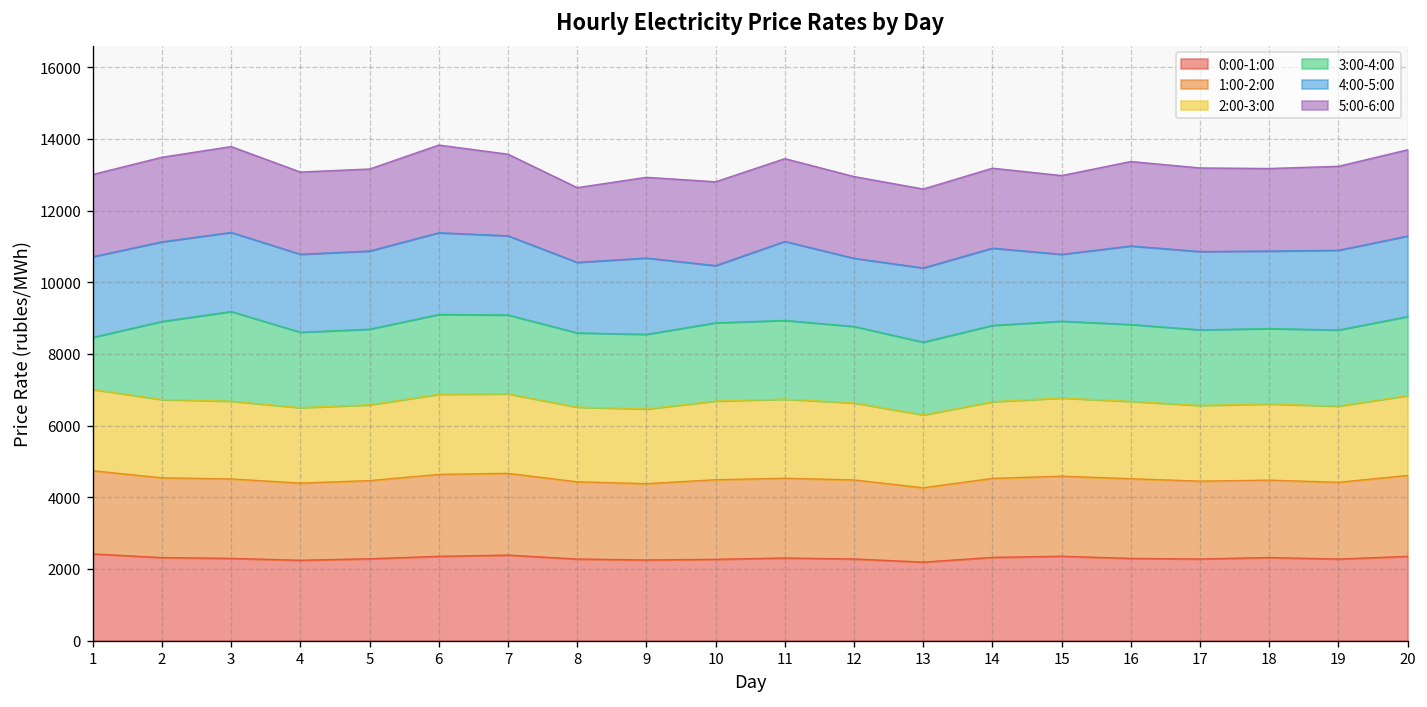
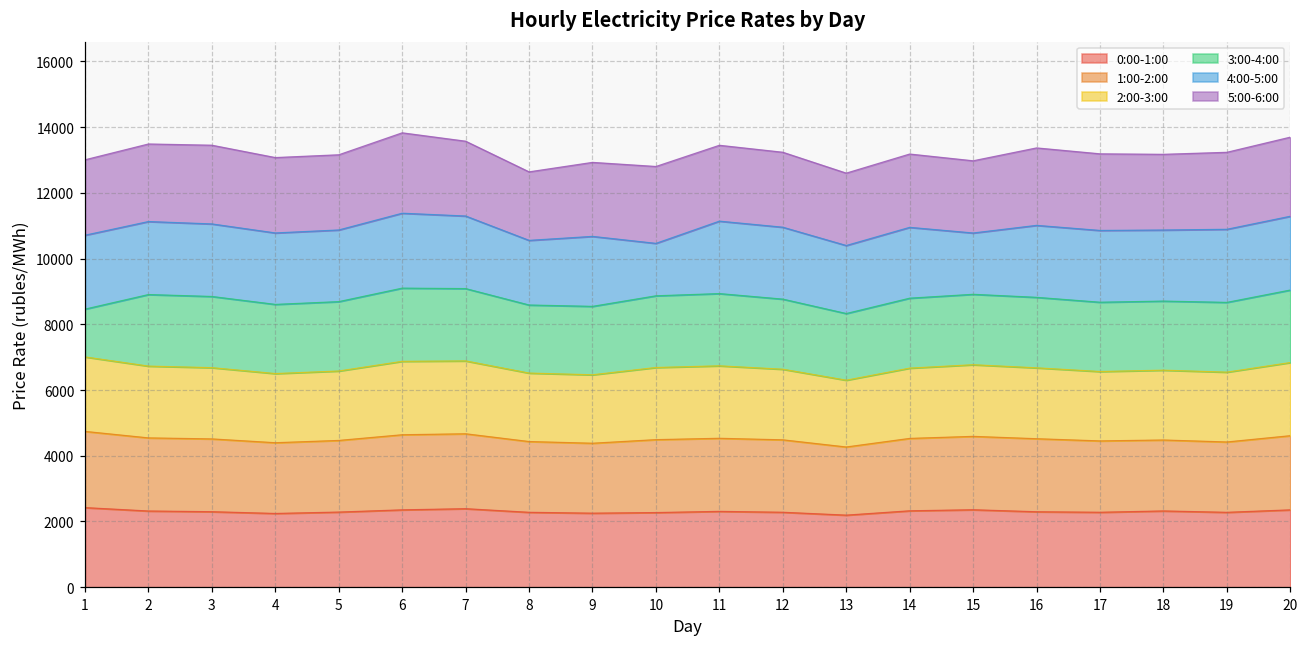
3:00-4:00, 3: 2500 -> 2200
4:00-5:00, 12: 1900 -> 2200
